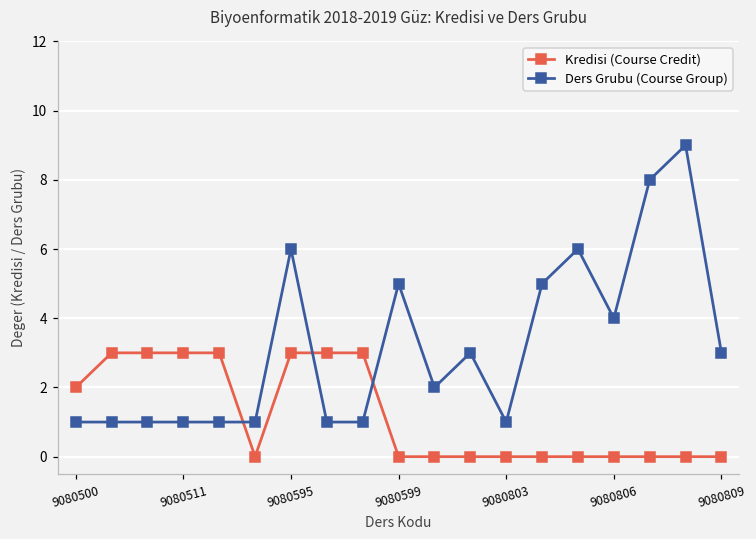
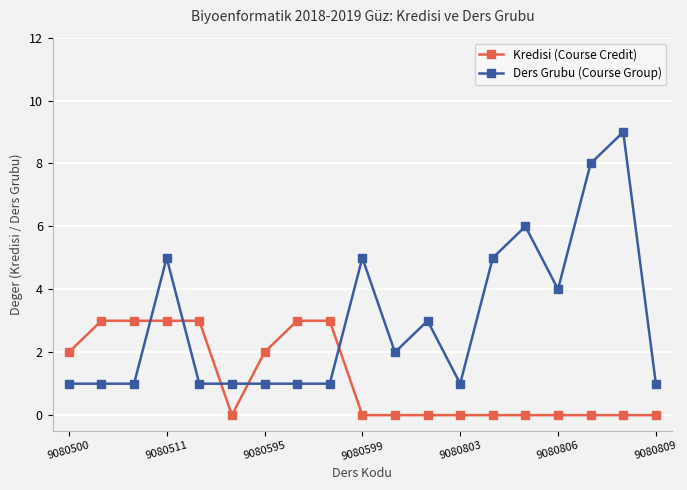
Ders Grubu (Course Group), 9080511: 1 -> 5
Kredisi (Course Credit), 9080595: 3 -> 2
Ders Grubu (Course Group), 9080595: 6 -> 1
Ders Grubu (Course Group), 9080809: 3 -> 1
